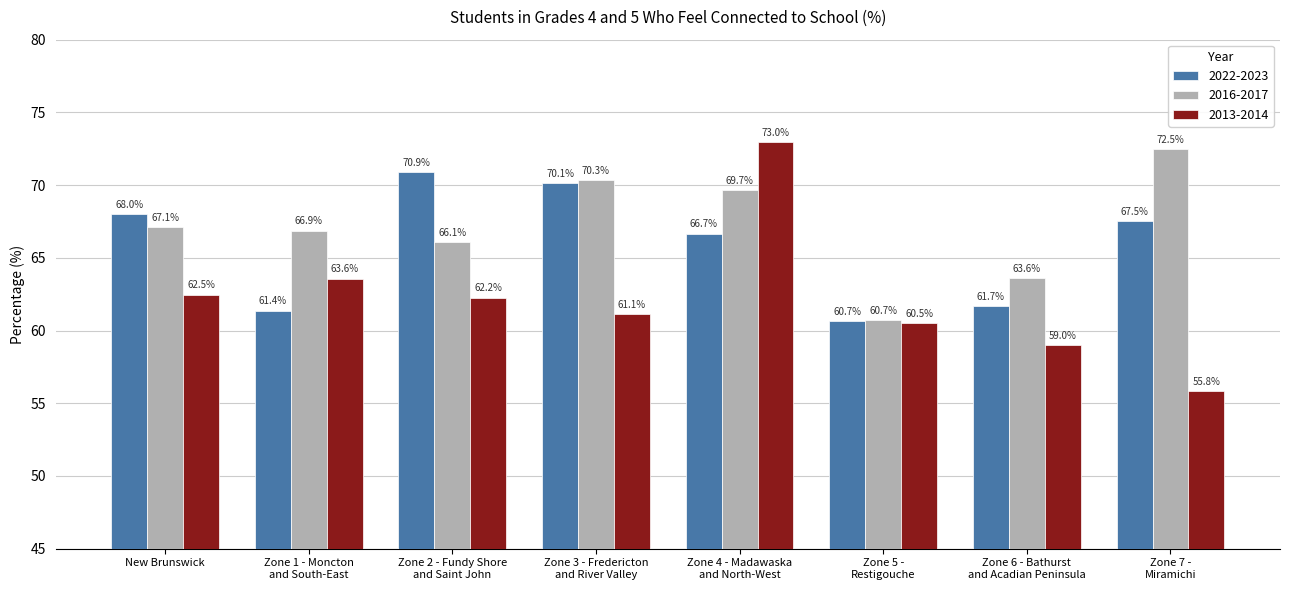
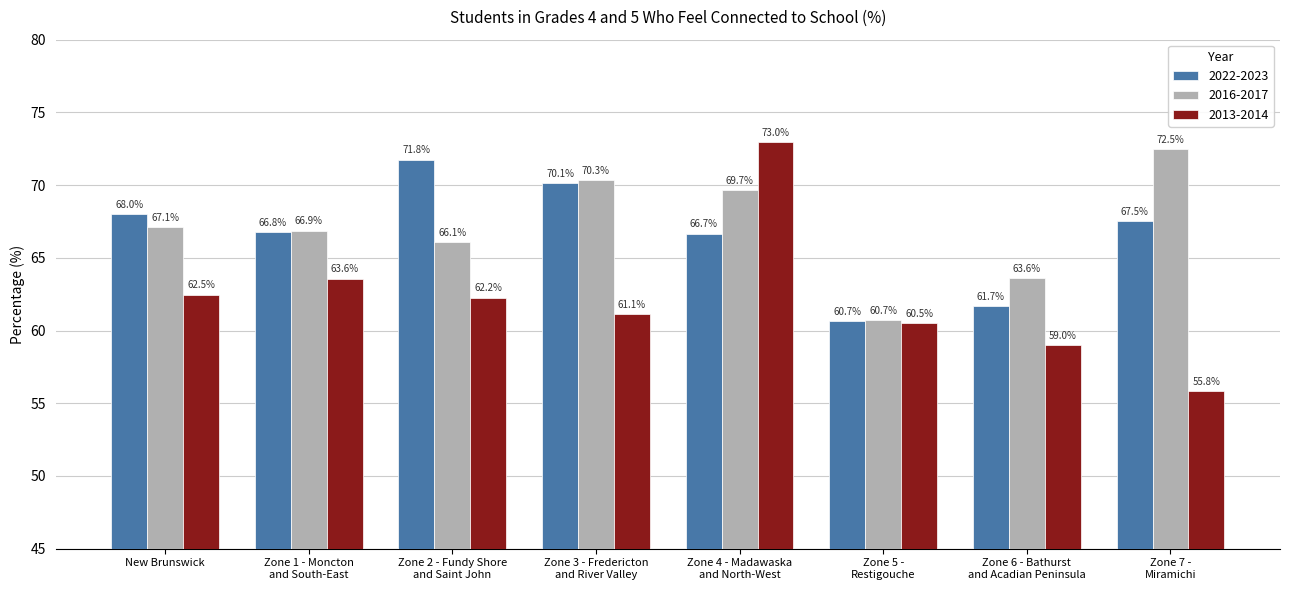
2022-2023, Zone 1 - Moncton and South-East: 61.4% -> 66.8%
2022-2023, Zone 2 - Fundy Shore and Saint John: 70.9% -> 71.8%
